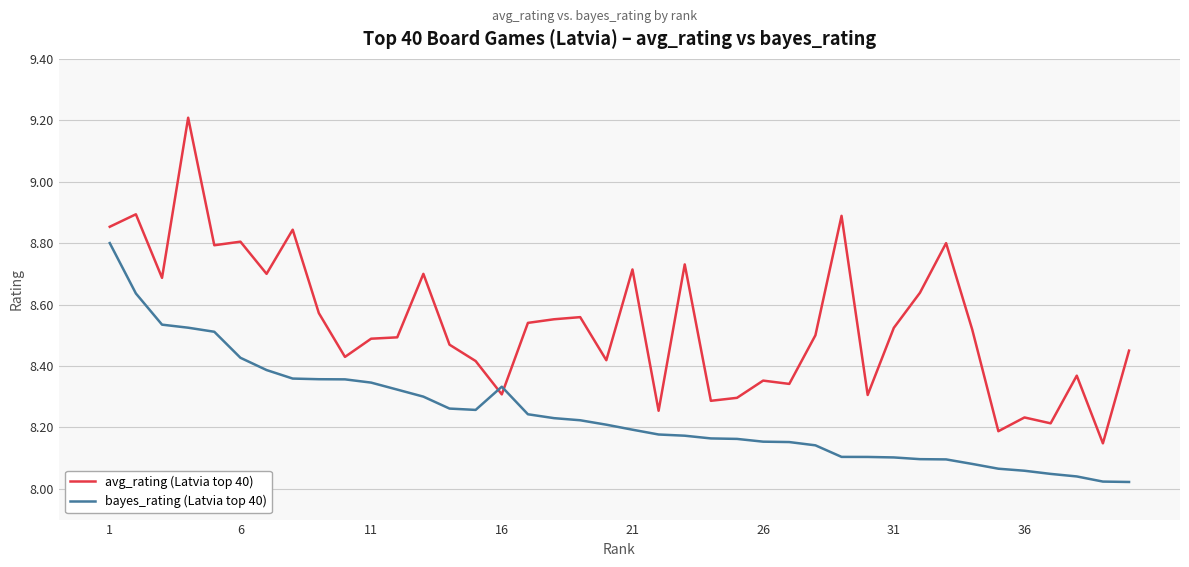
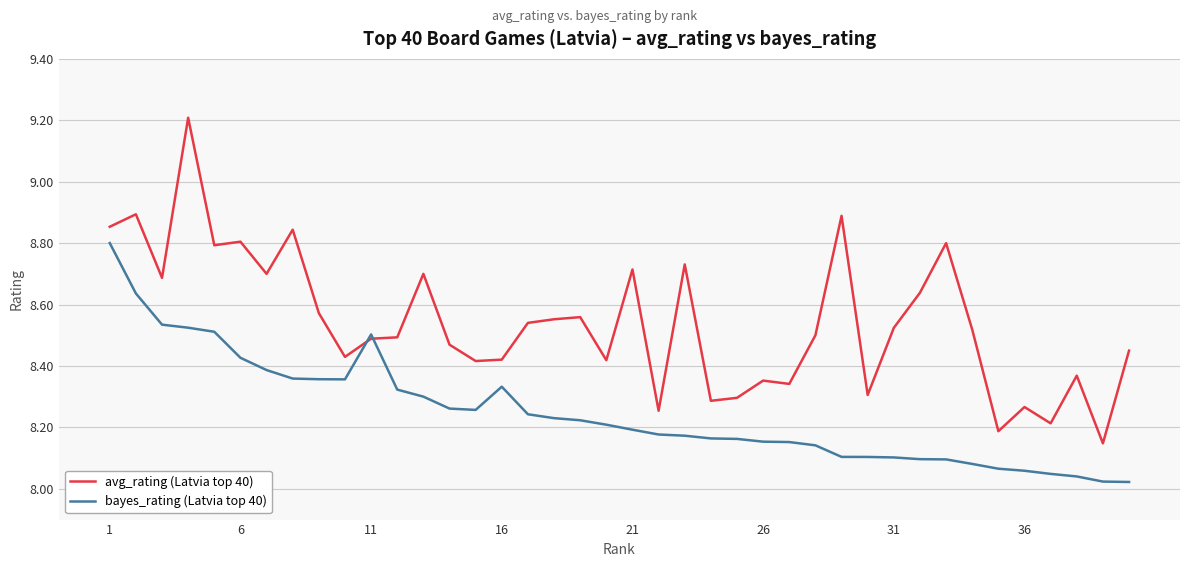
bayes_rating (Latvia top 40), 11: 8.35 -> 8.50
avg_rating (Latvia top 40), 16: 8.31 -> 8.42
avg_rating (Latvia top 40), 36: 8.23 -> 8.27
